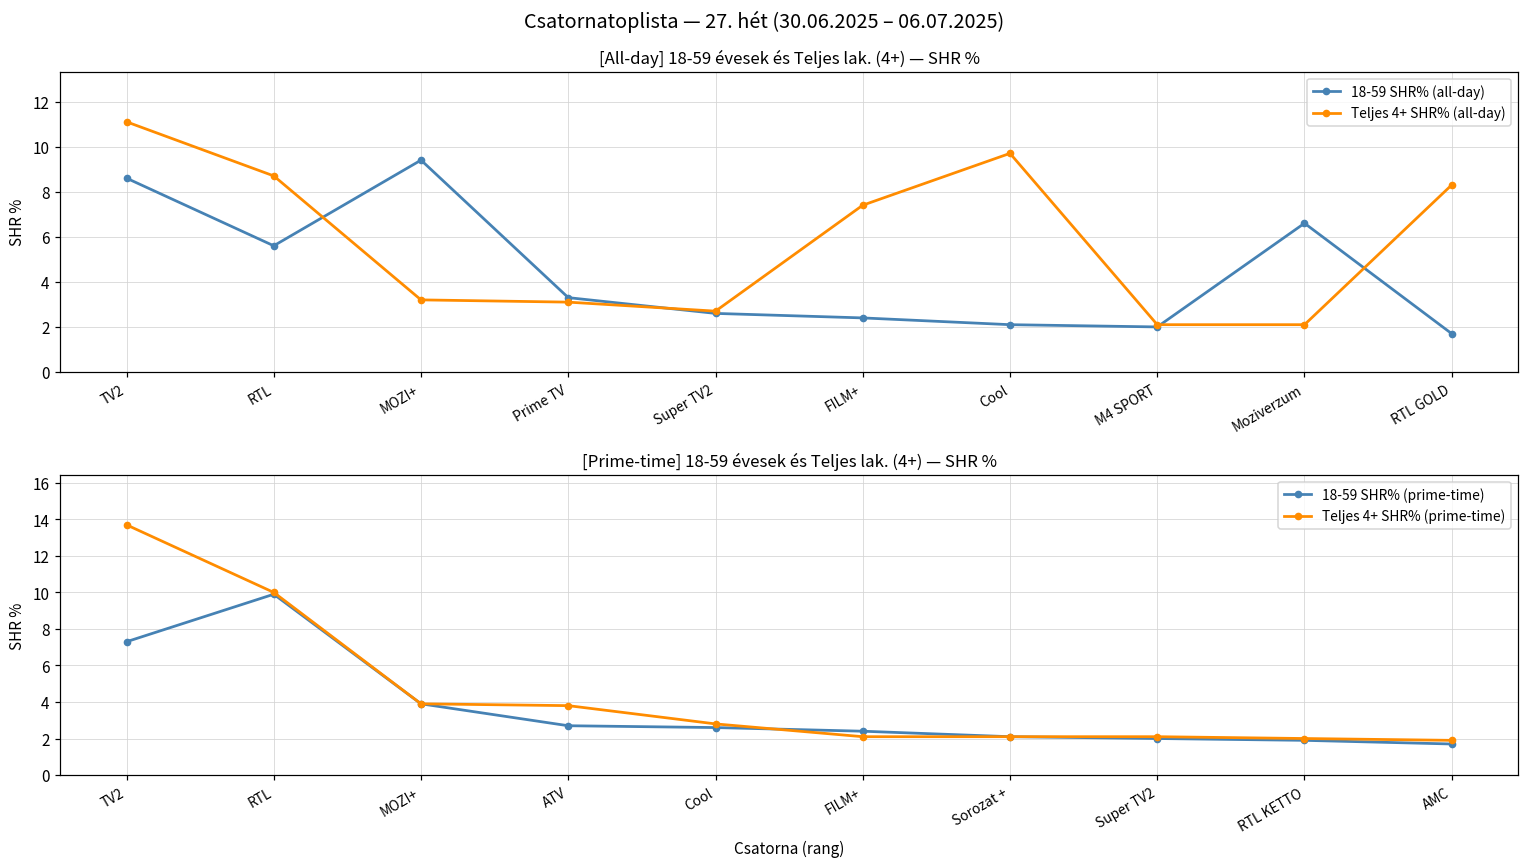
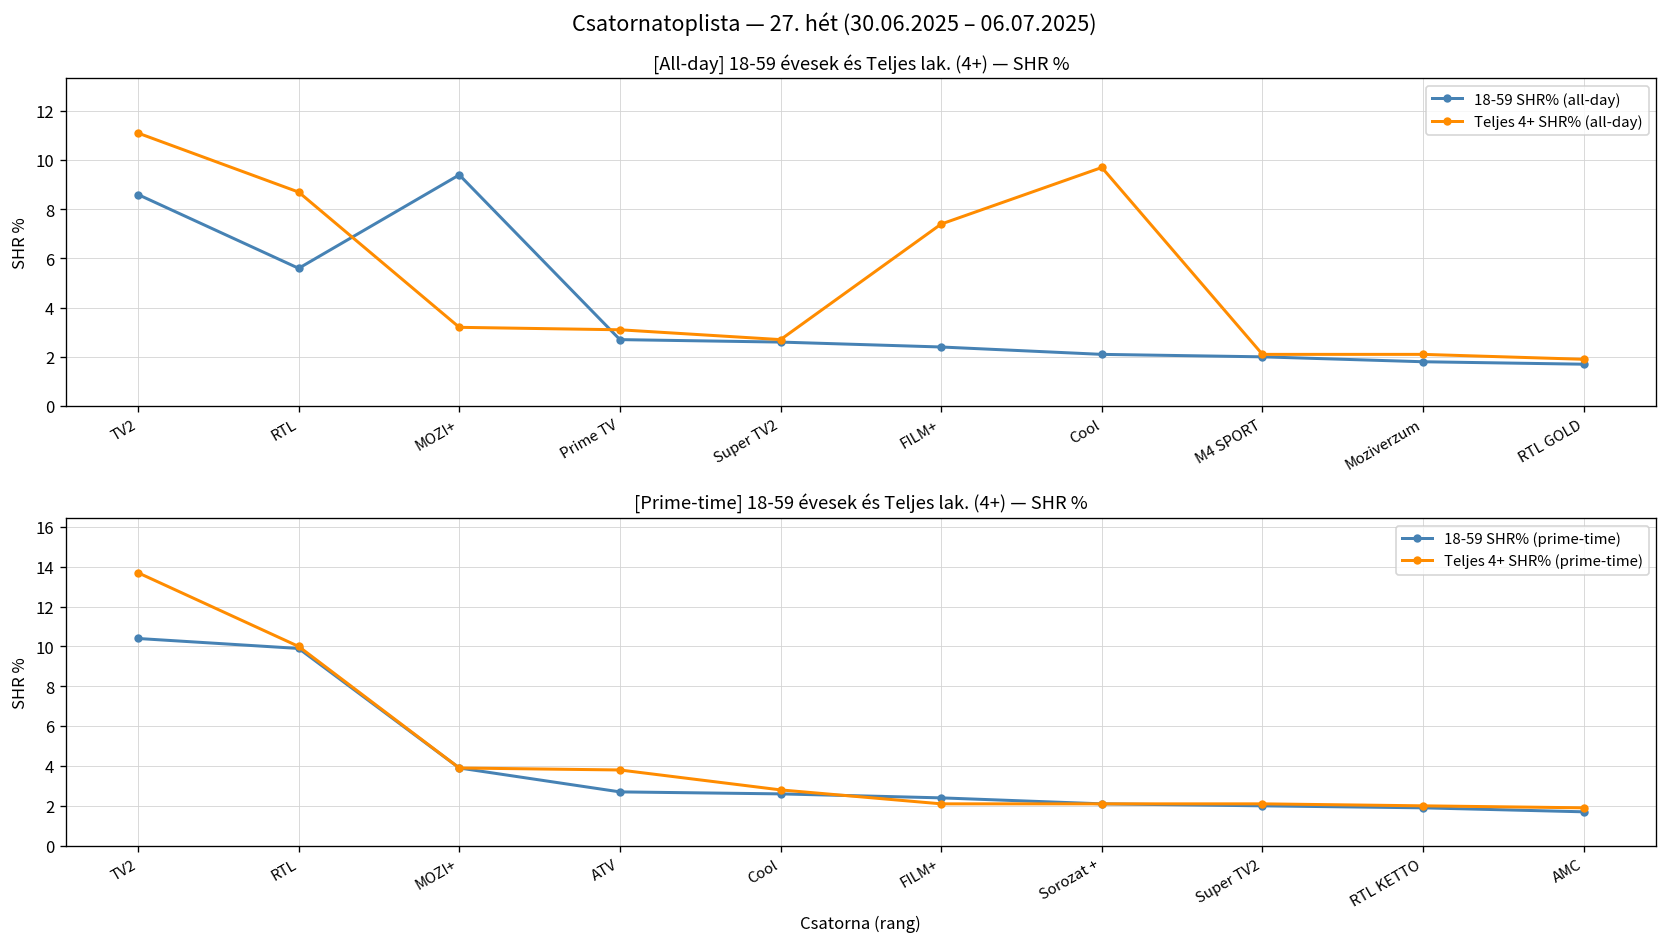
[All-day] 18-59 évesek és Teljes lak. (4+) — SHR %, 18-59 SHR% (all-day), Prime TV: 3.3 -> 2.7
[All-day] 18-59 évesek és Teljes lak. (4+) — SHR %, 18-59 SHR% (all-day), Moziverzum: 6.6 -> 1.8
[All-day] 18-59 évesek és Teljes lak. (4+) — SHR %, Teljes 4+ SHR% (all-day), RTL GOLD: 8.3 -> 1.9
[Prime-time] 18-59 évesek és Teljes lak. (4+) — SHR %, 18-59 SHR% (prime-time), TV2: 7.3 -> 10.4
